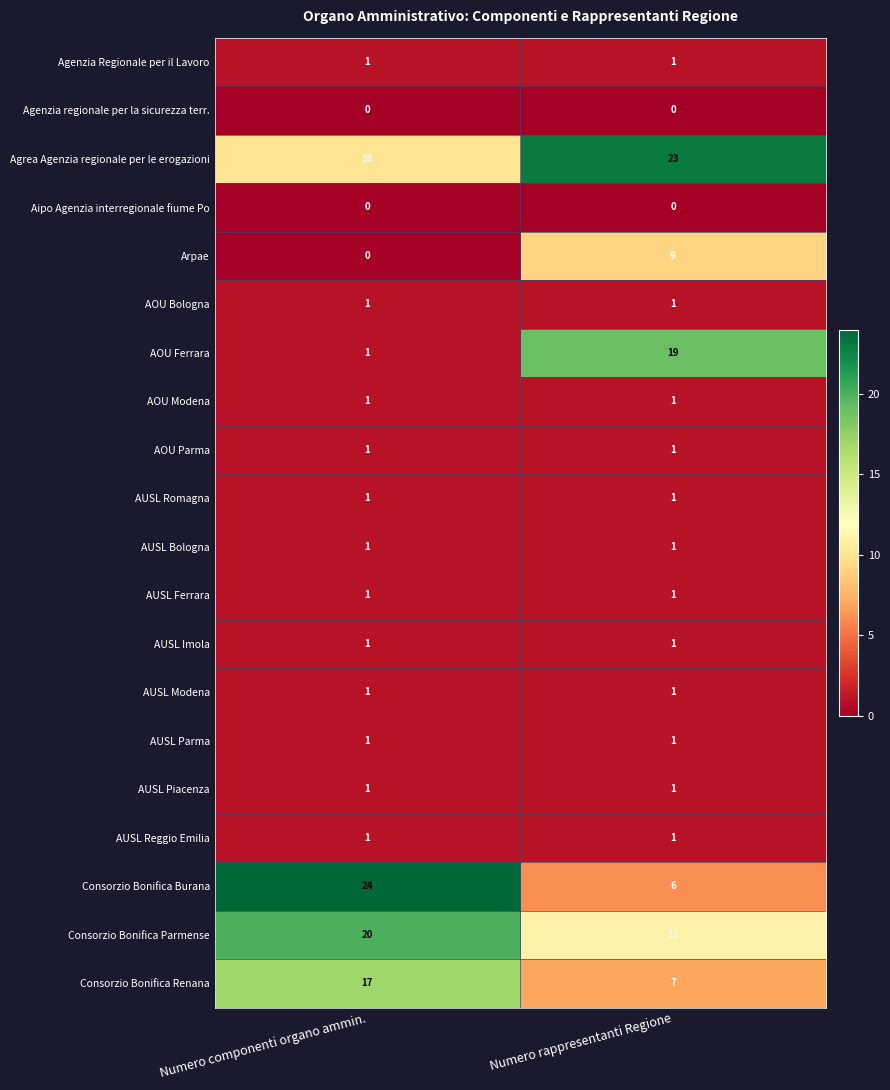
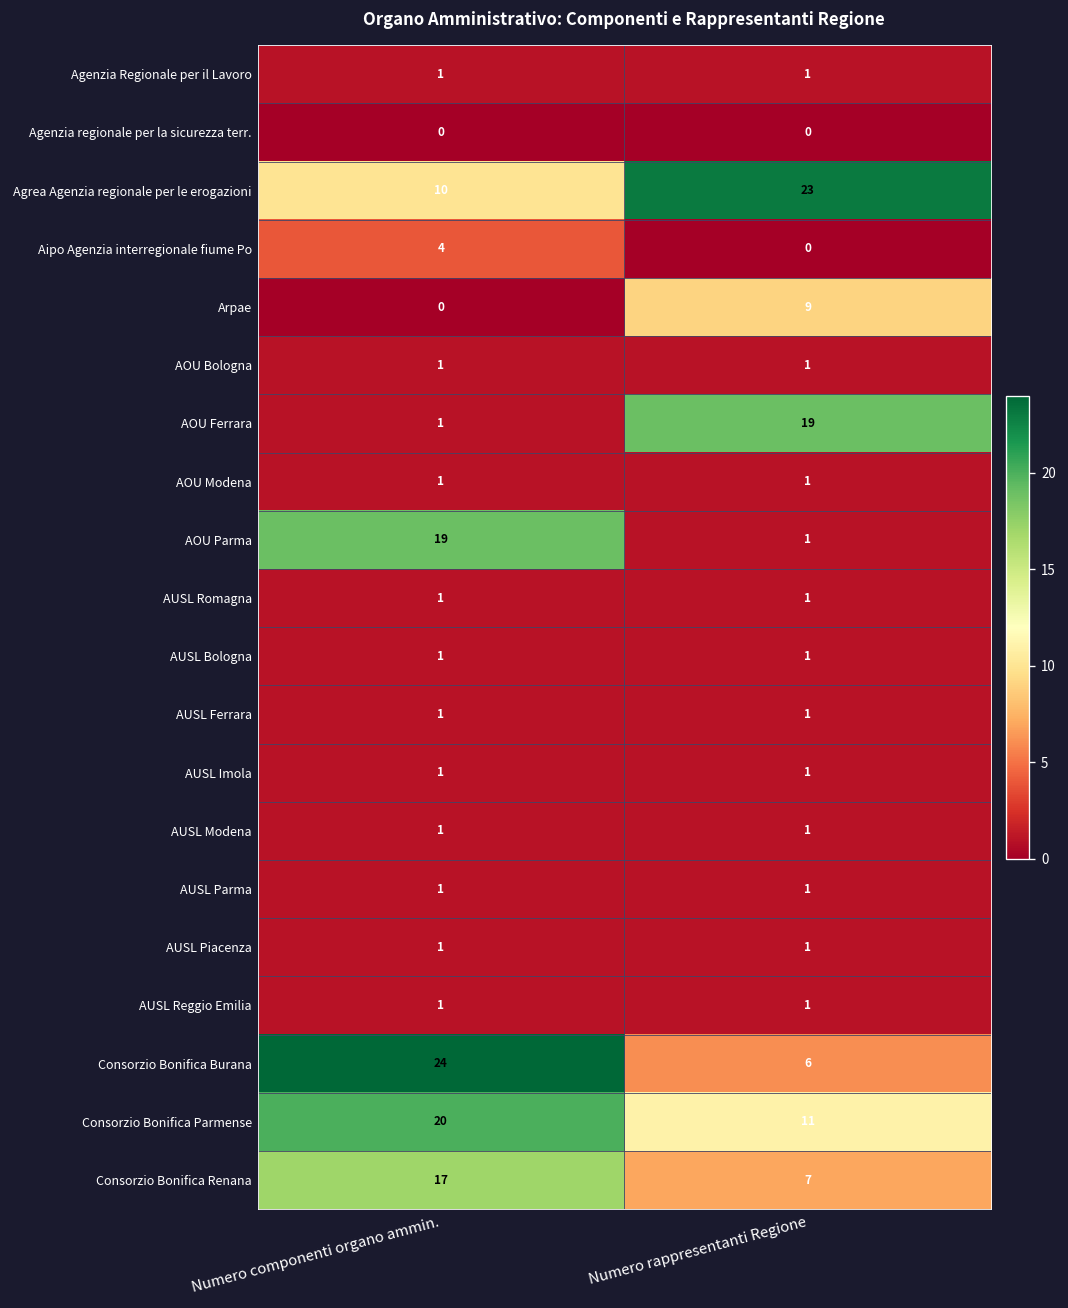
Aipo Agenzia interregionale fiume Po, Numero componenti organo ammin.: 0 -> 4
AOU Parma, Numero componenti organo ammin.: 1 -> 19
